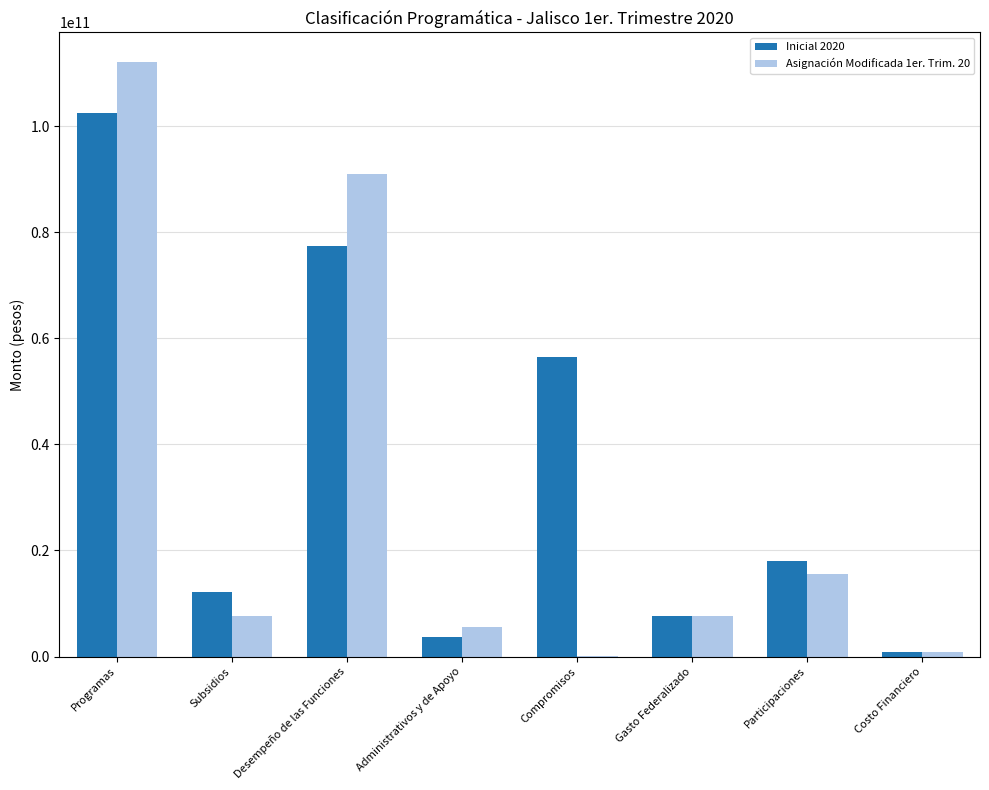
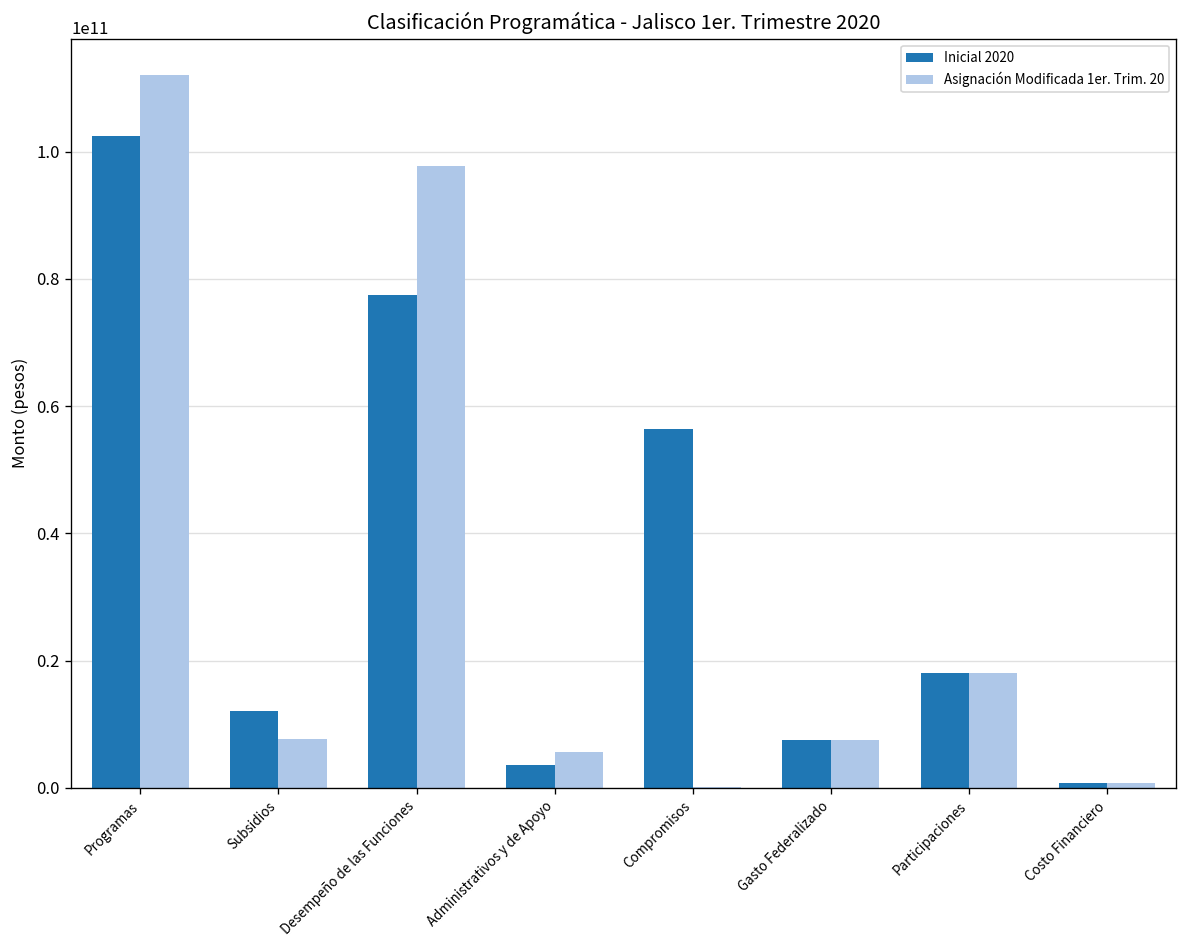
Asignación Modificada 1er. Trim. 20, Desempeño de las Funciones: 91000000000 -> 98000000000
Asignación Modificada 1er. Trim. 20, Participaciones: 16000000000 -> 18000000000
